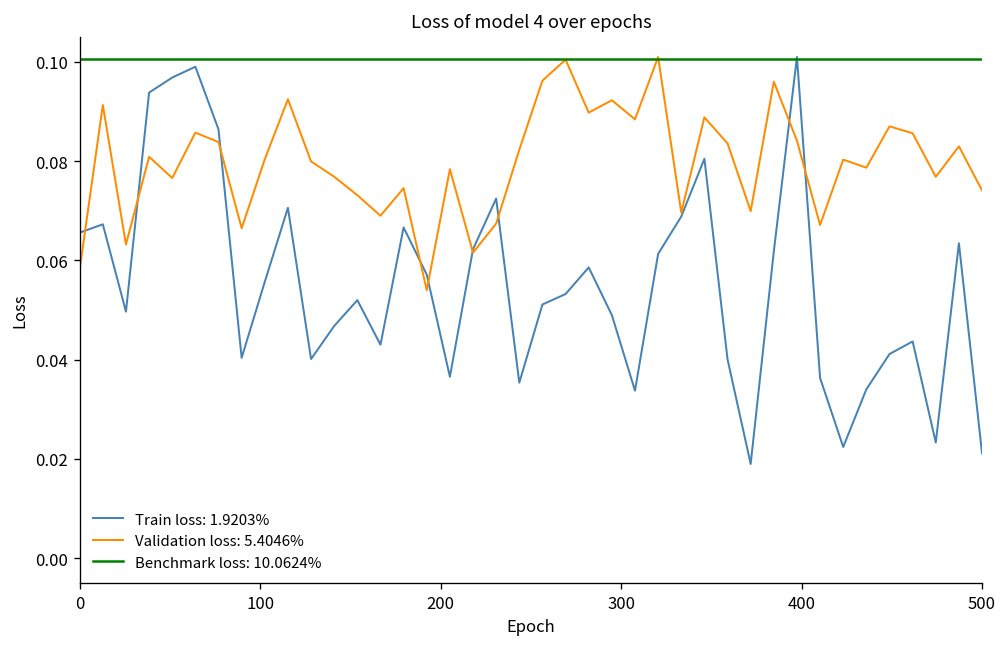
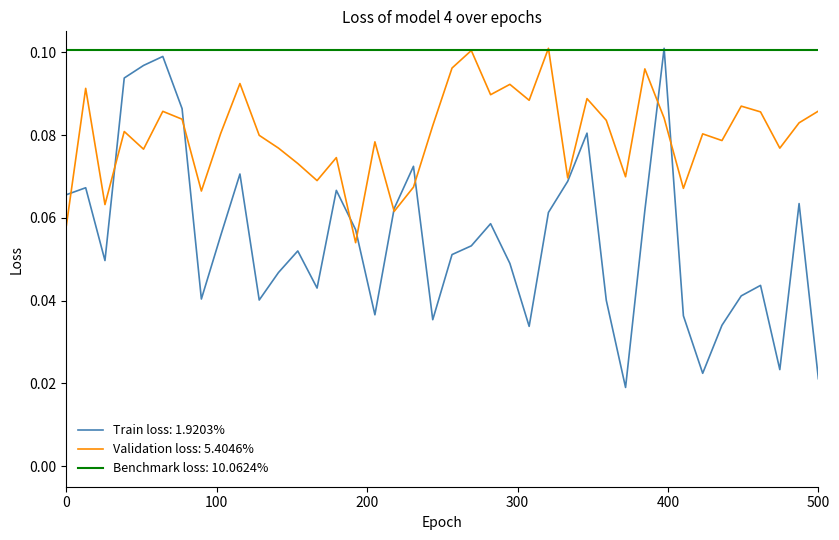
Validation loss: 5.4046%, 500: 0.074 -> 0.086
